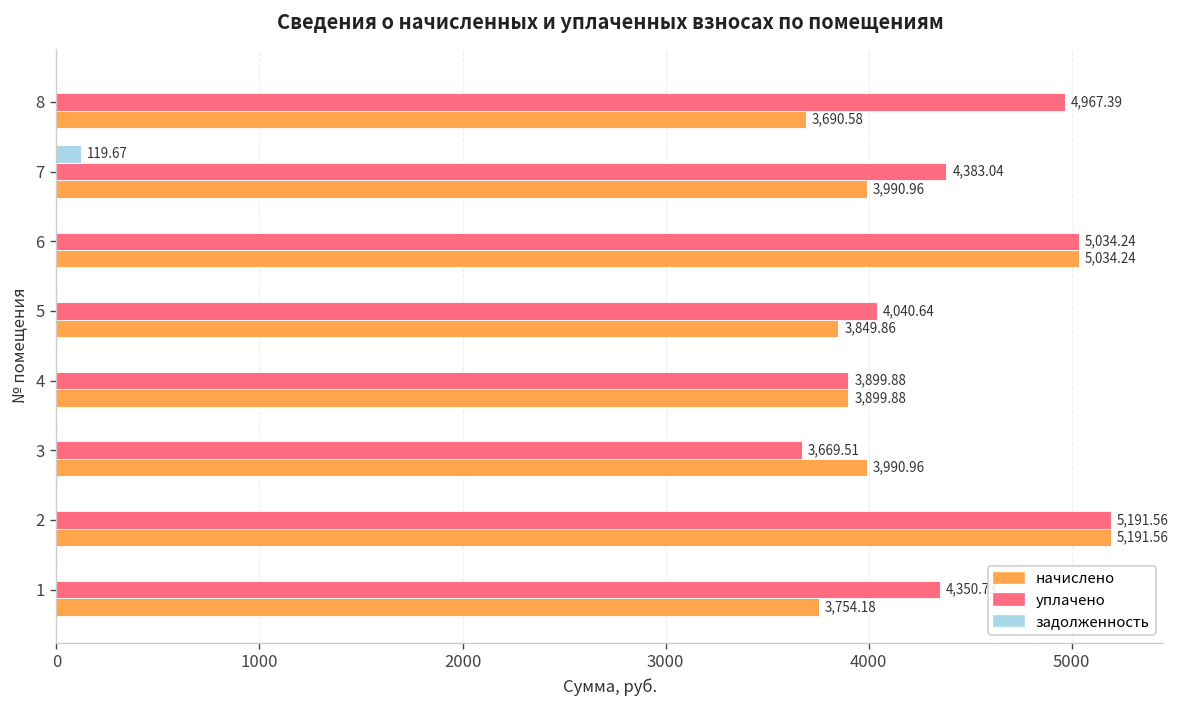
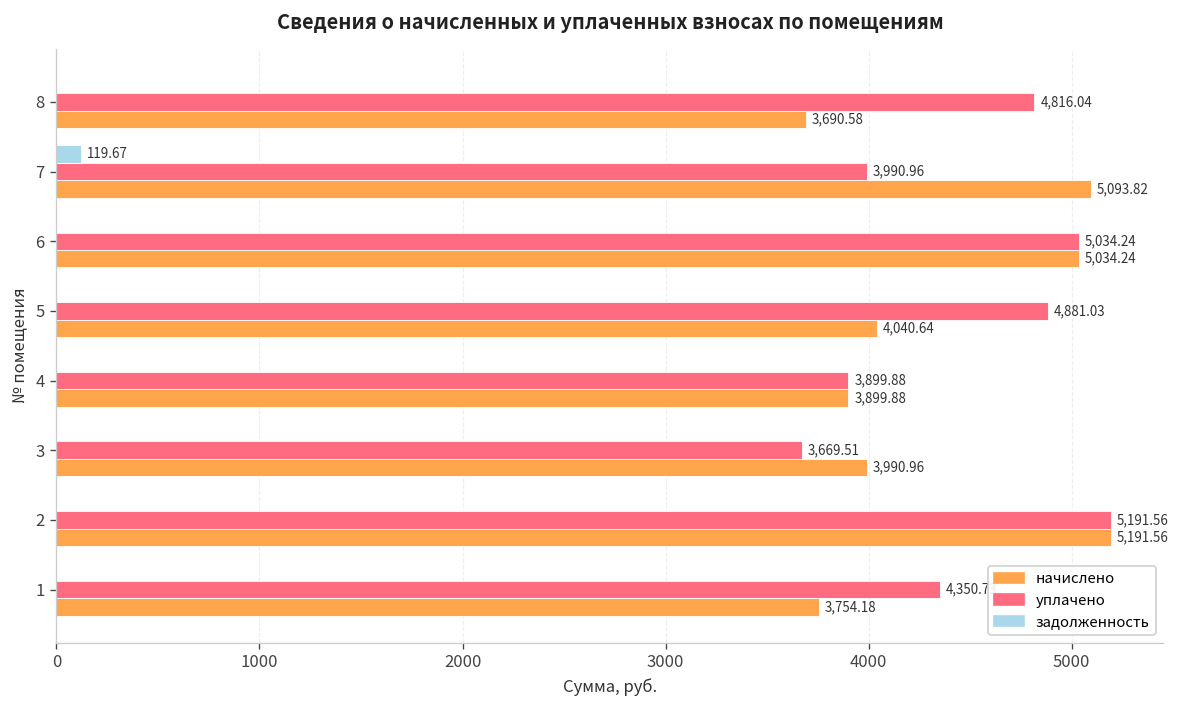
уплачено, 8: 4,967.39 -> 4,816.04
уплачено, 7: 4,383.04 -> 3,990.96
начислено, 7: 3,990.96 -> 5,093.82
уплачено, 5: 4,040.64 -> 4,881.03
начислено, 5: 3,849.86 -> 4,040.64
